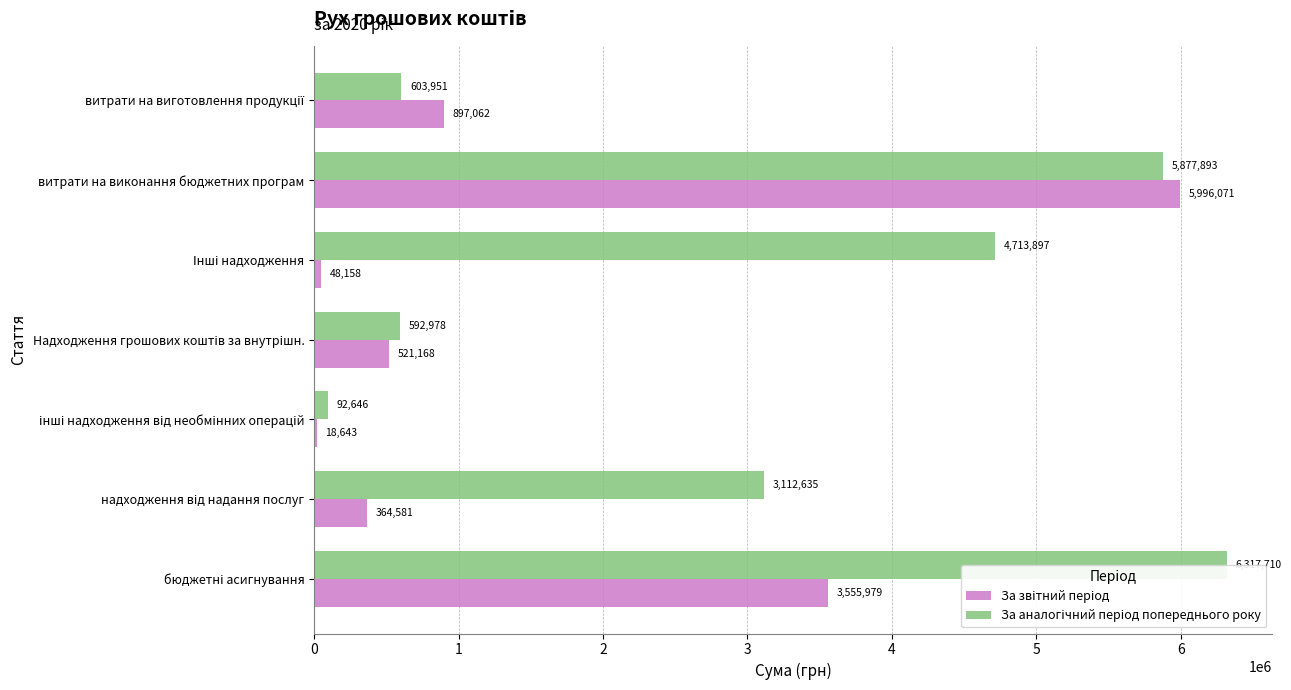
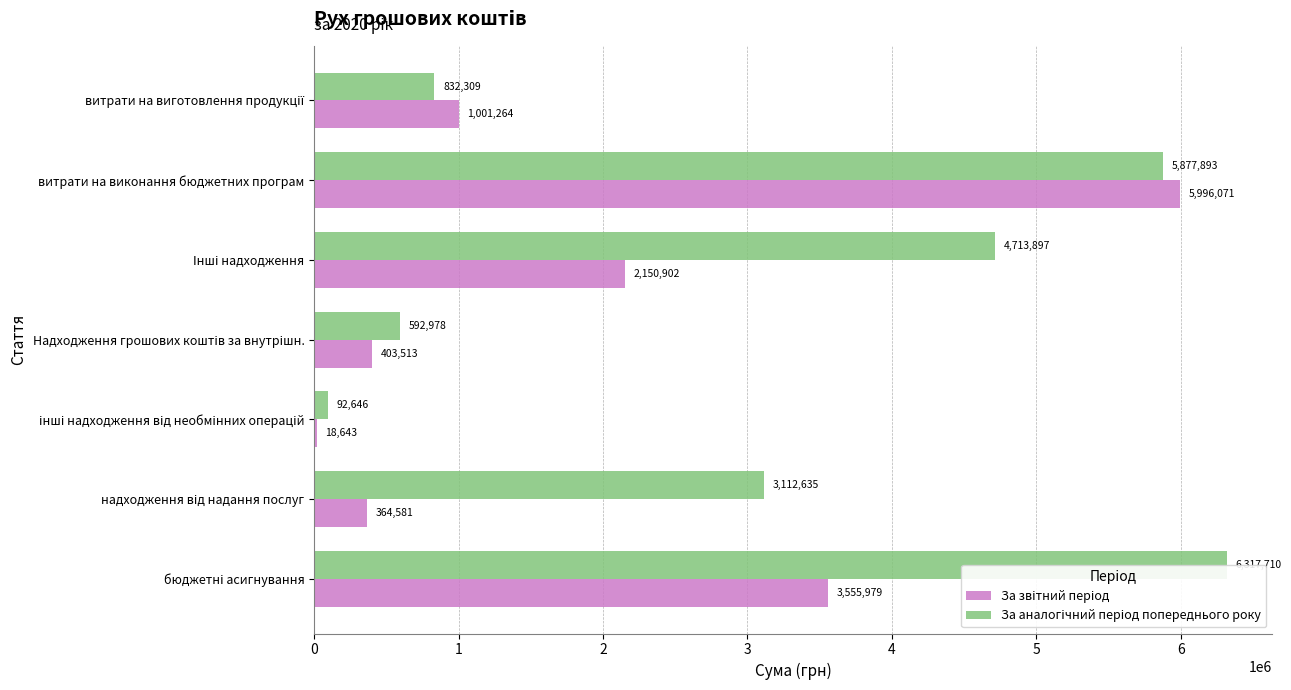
За аналогічний період попереднього року, витрати на виготовлення продукції: 603,951 -> 832,309
За звітний період, витрати на виготовлення продукції: 897,062 -> 1,001,264
За звітний період, Інші надходження: 48,158 -> 2,150,902
За звітний період, Надходження грошових коштів за внутрішн.: 521,168 -> 403,513
